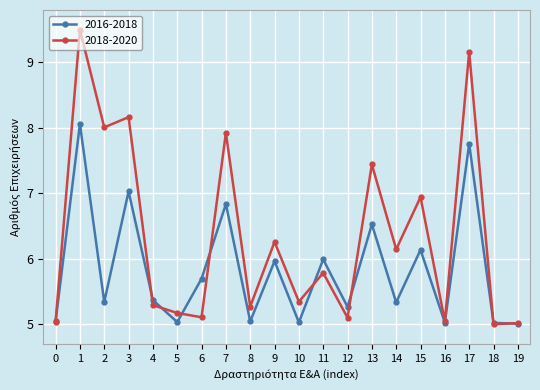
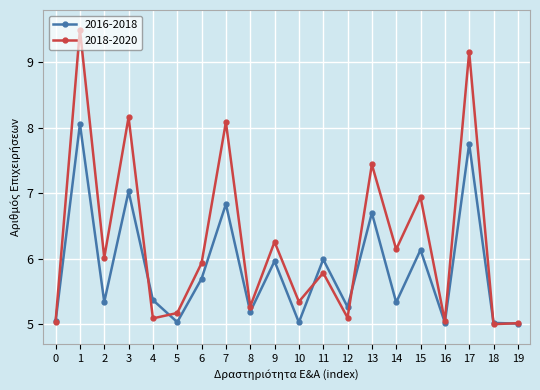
2018-2020, 2: 8.0 -> 6.0
2018-2020, 4: 5.3 -> 5.1
2018-2020, 6: 5.1 -> 5.9
2018-2020, 7: 7.9 -> 8.1
2016-2018, 8: 5.0 -> 5.2
2016-2018, 13: 6.5 -> 6.7
